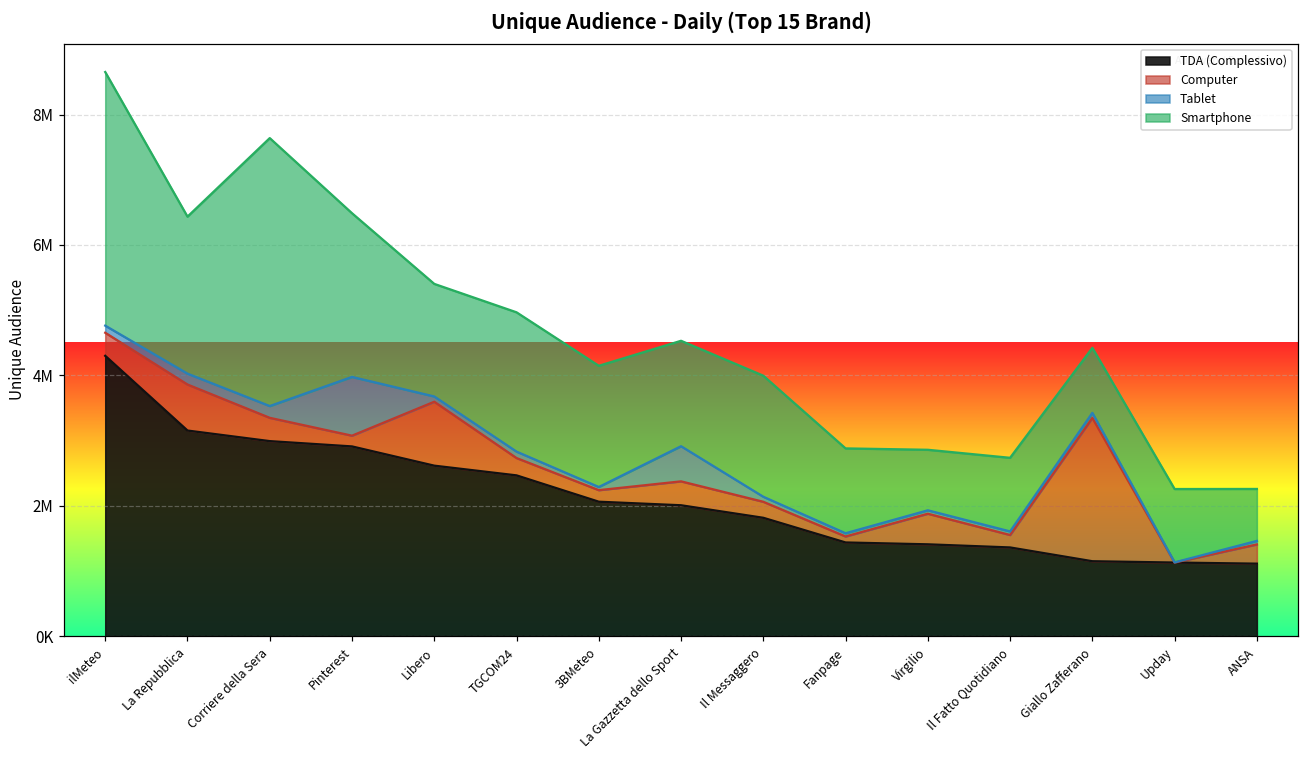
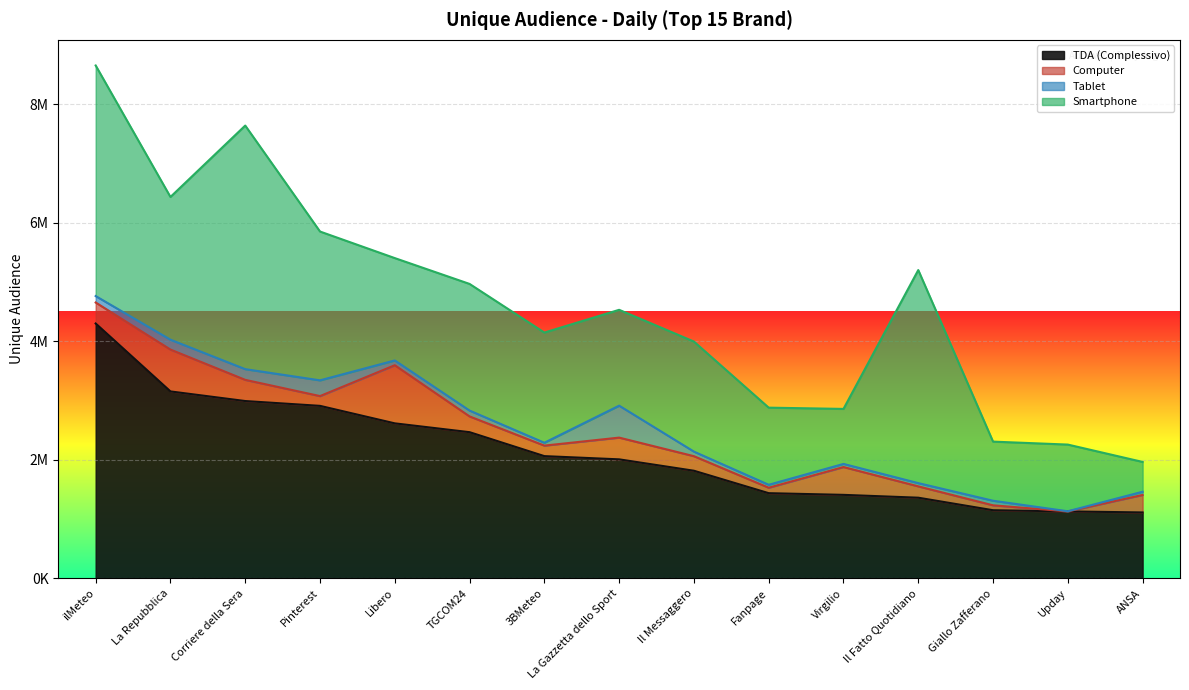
Tablet, Pinterest: 900000 -> 300000
Smartphone, Il Fatto Quotidiano: 1100000 -> 3600000
Computer, Giallo Zafferano: 2200000 -> 100000
Smartphone, ANSA: 800000 -> 500000
